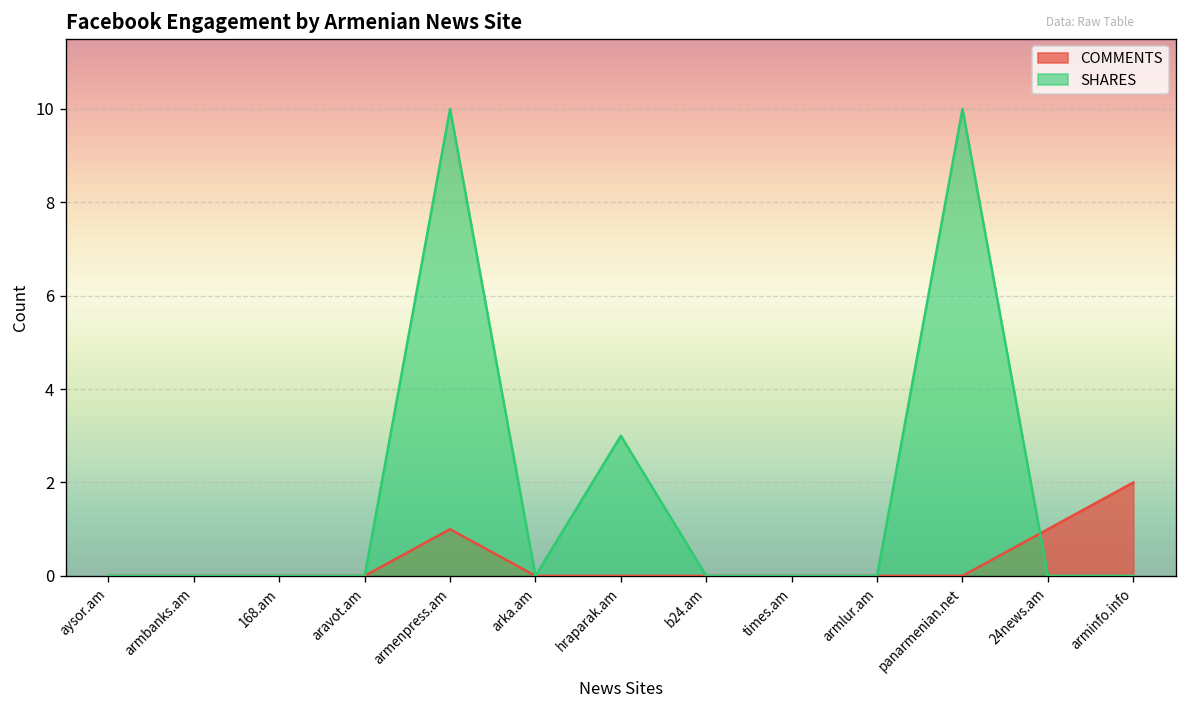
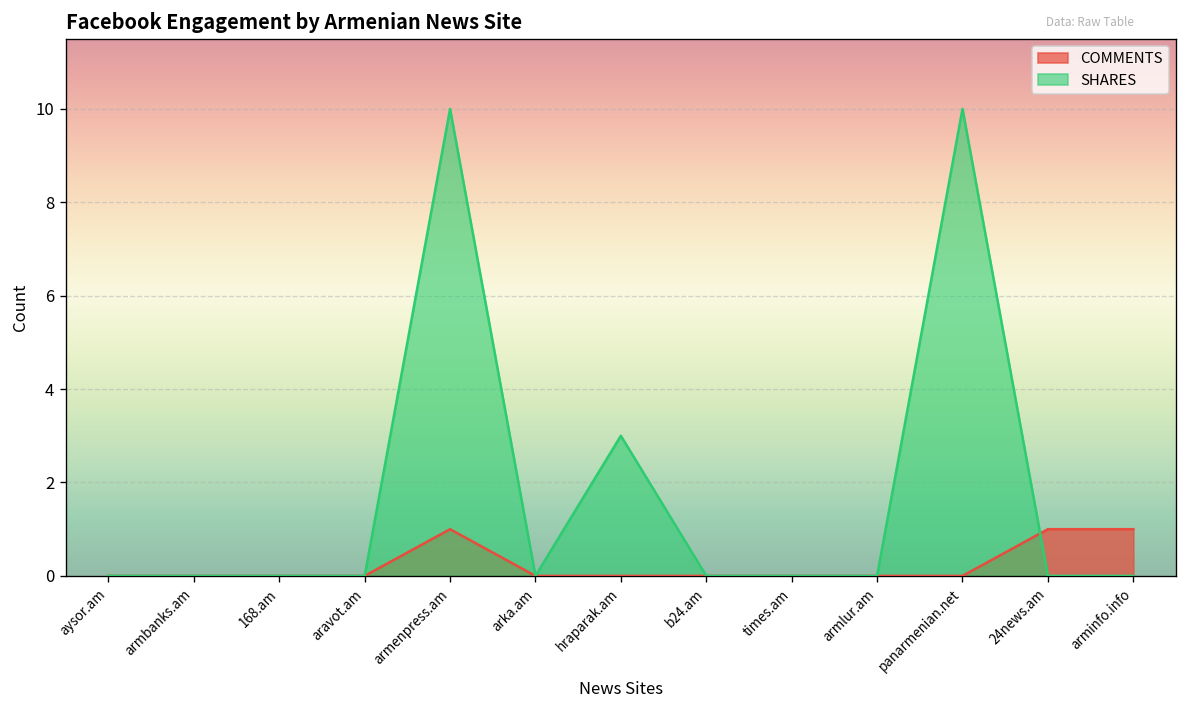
COMMENTS, arminfo.info: 2 -> 1
